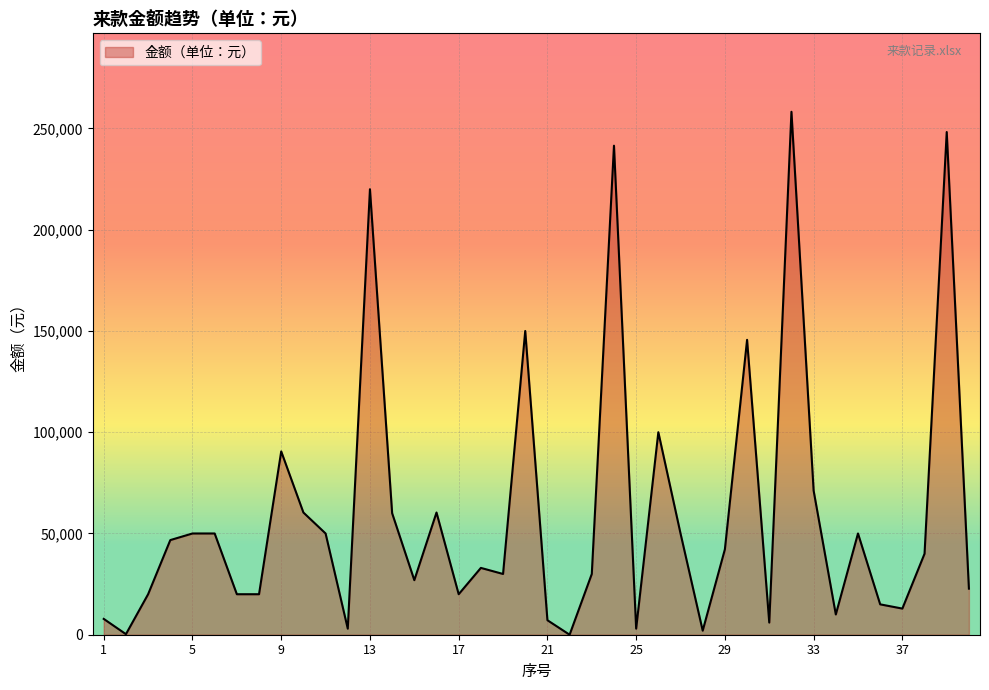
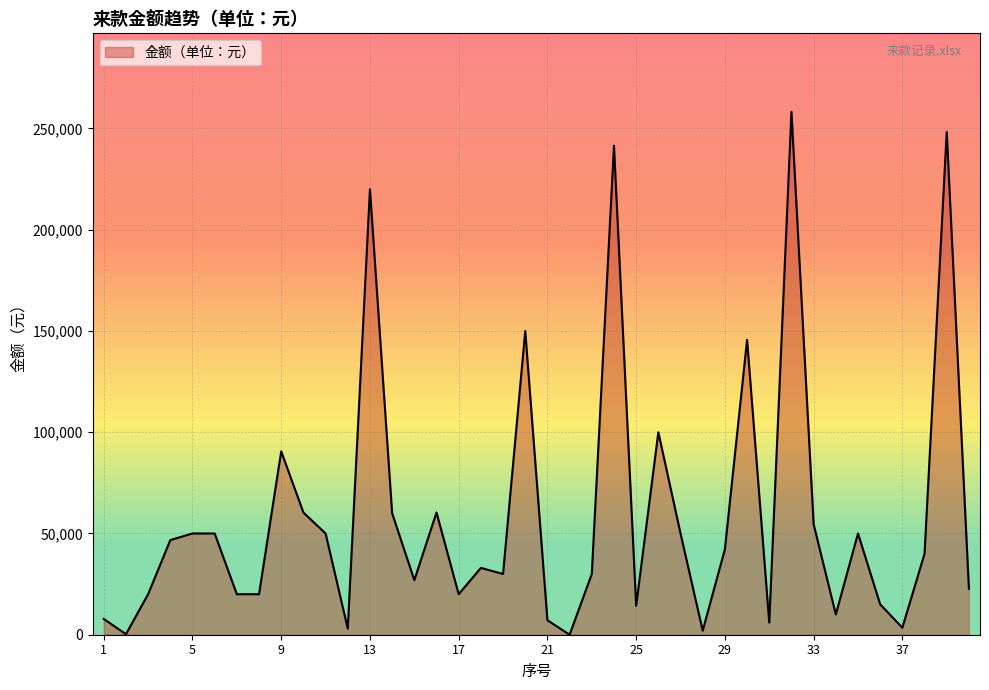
25: 3,000 -> 14,000
33: 71,000 -> 55,000
37: 13,000 -> 3,000
